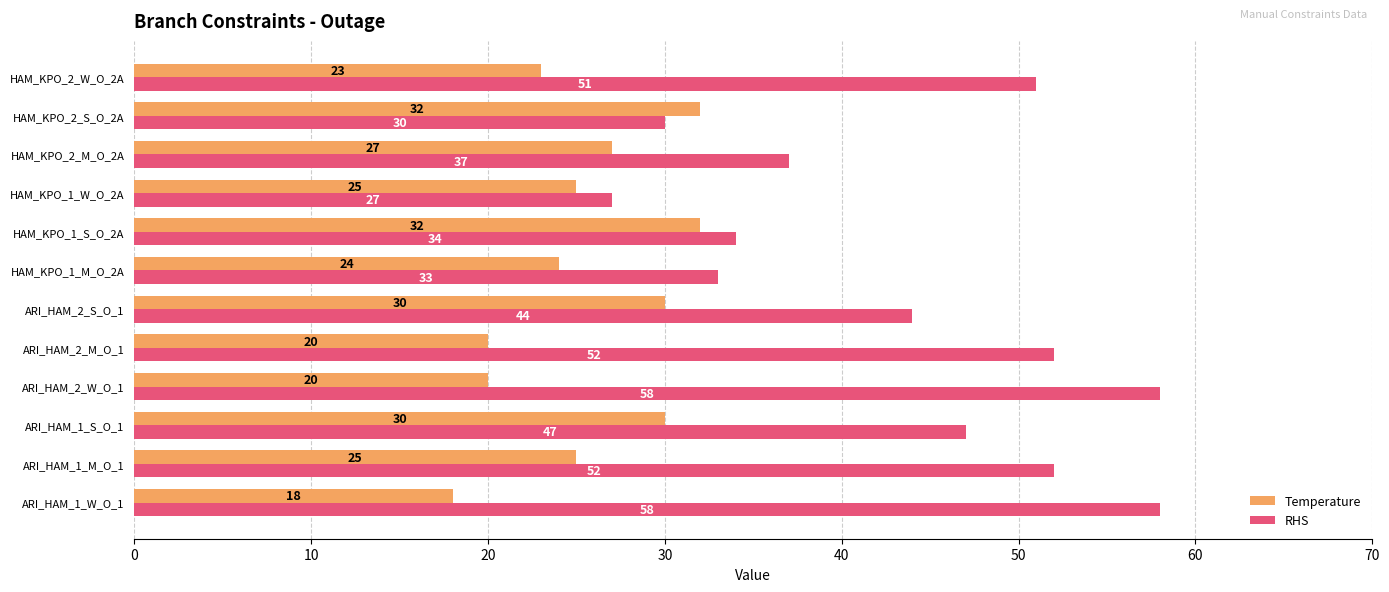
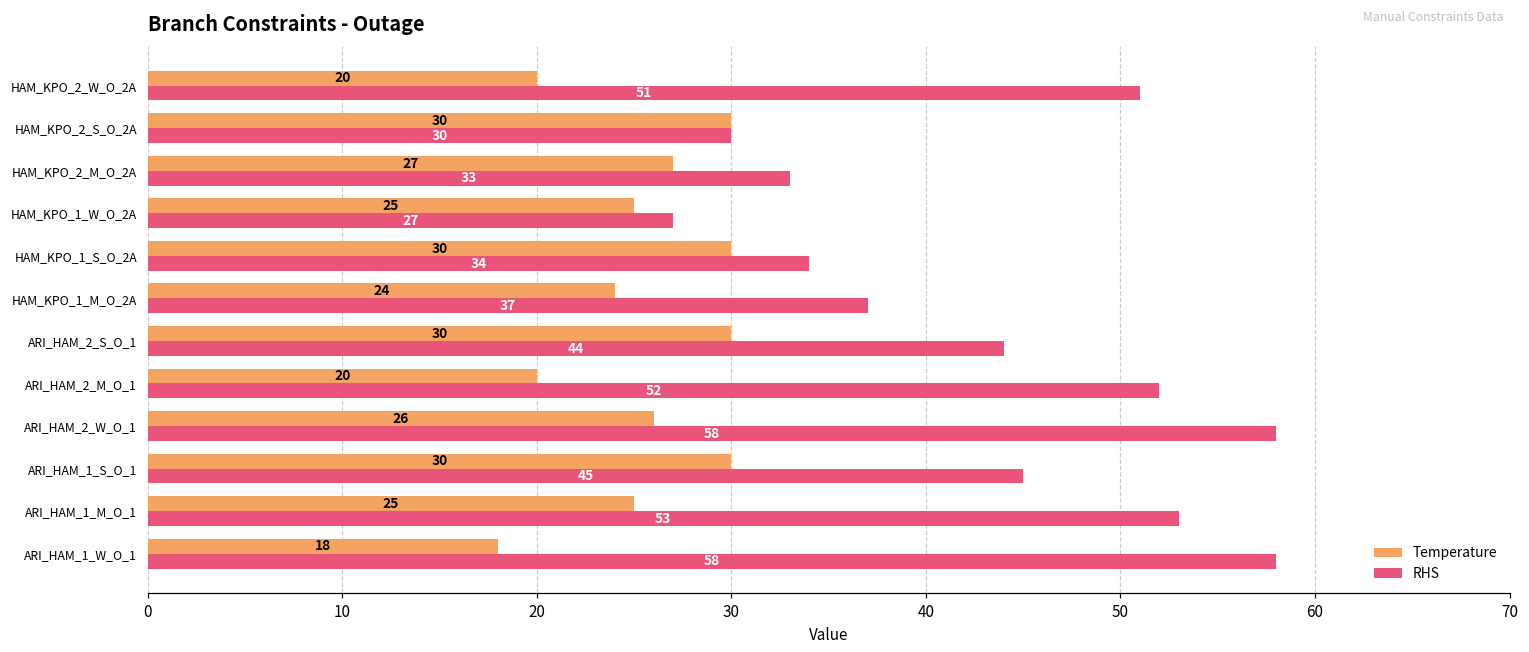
Temperature, HAM_KPO_2_W_O_2A: 23 -> 20
Temperature, HAM_KPO_2_S_O_2A: 32 -> 30
RHS, HAM_KPO_2_M_O_2A: 37 -> 33
Temperature, HAM_KPO_1_S_O_2A: 32 -> 30
RHS, HAM_KPO_1_M_O_2A: 33 -> 37
Temperature, ARI_HAM_2_W_O_1: 20 -> 26
RHS, ARI_HAM_1_S_O_1: 47 -> 45
RHS, ARI_HAM_1_M_O_1: 52 -> 53
